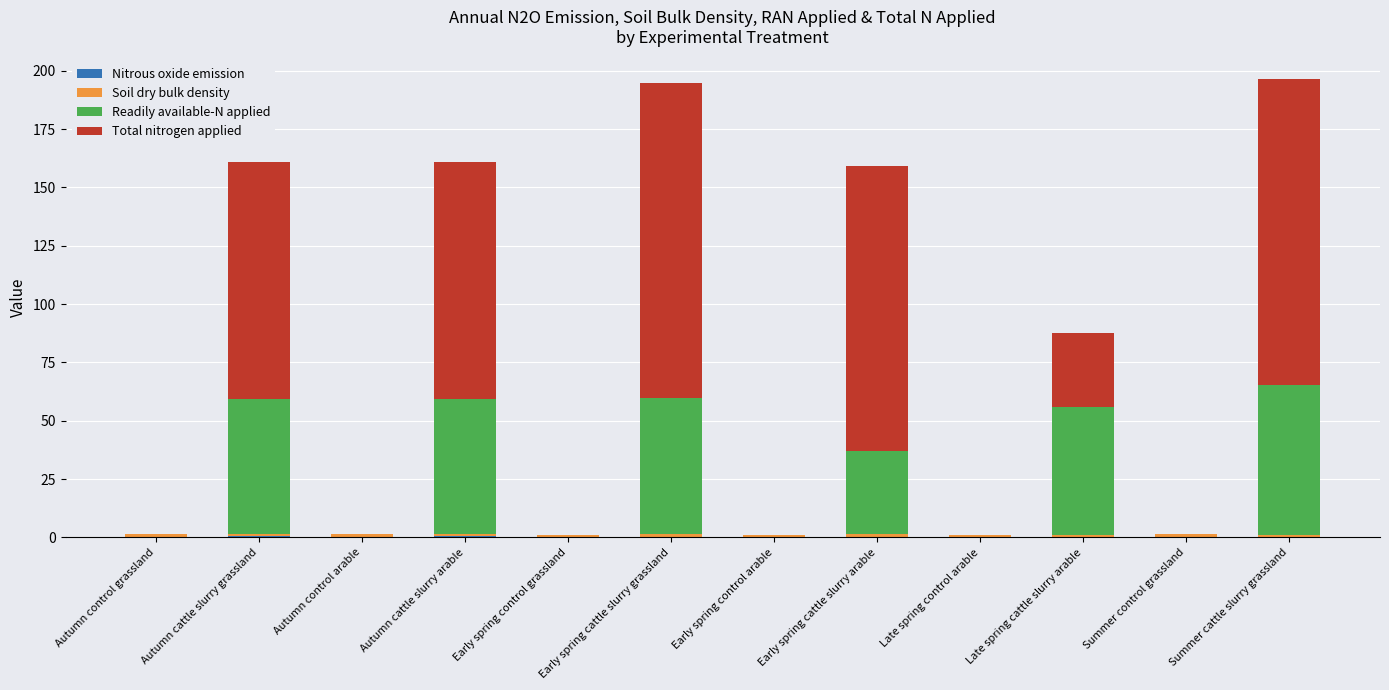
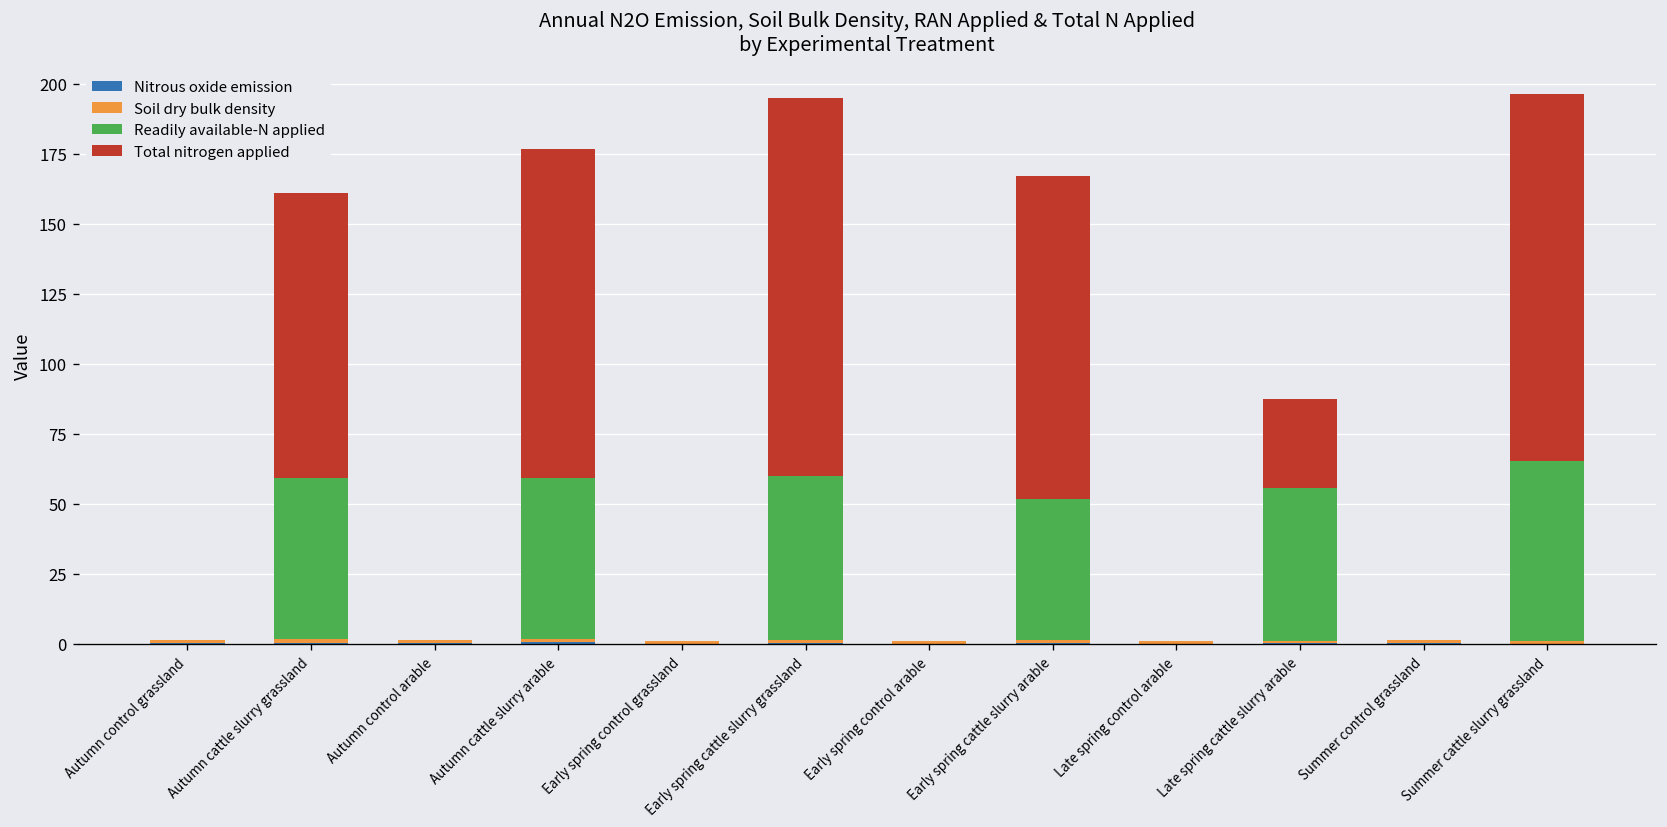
Total nitrogen applied, Autumn cattle slurry arable: 102 -> 118
Readily available-N applied, Early spring cattle slurry arable: 36 -> 50
Total nitrogen applied, Early spring cattle slurry arable: 122 -> 115
